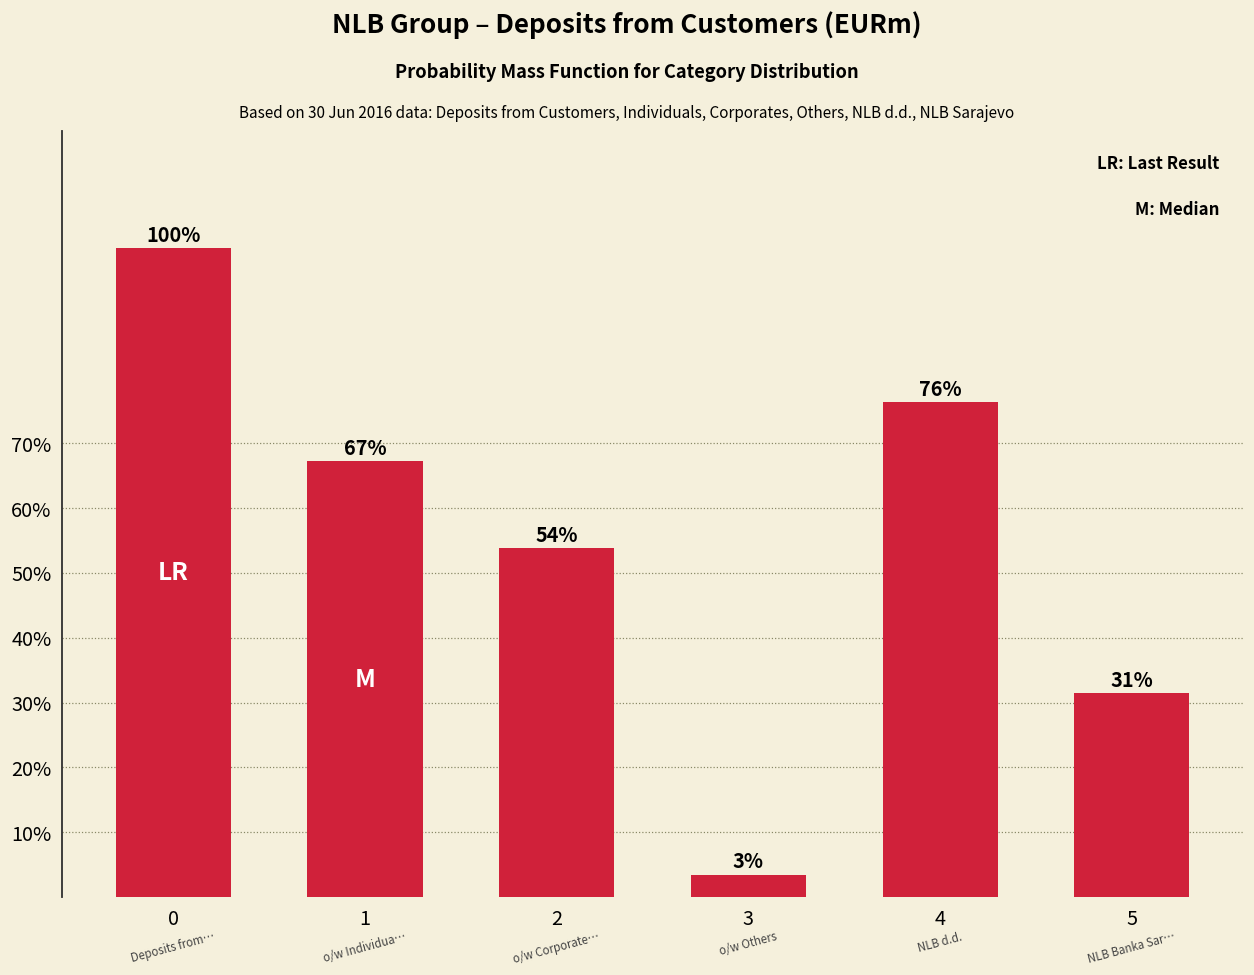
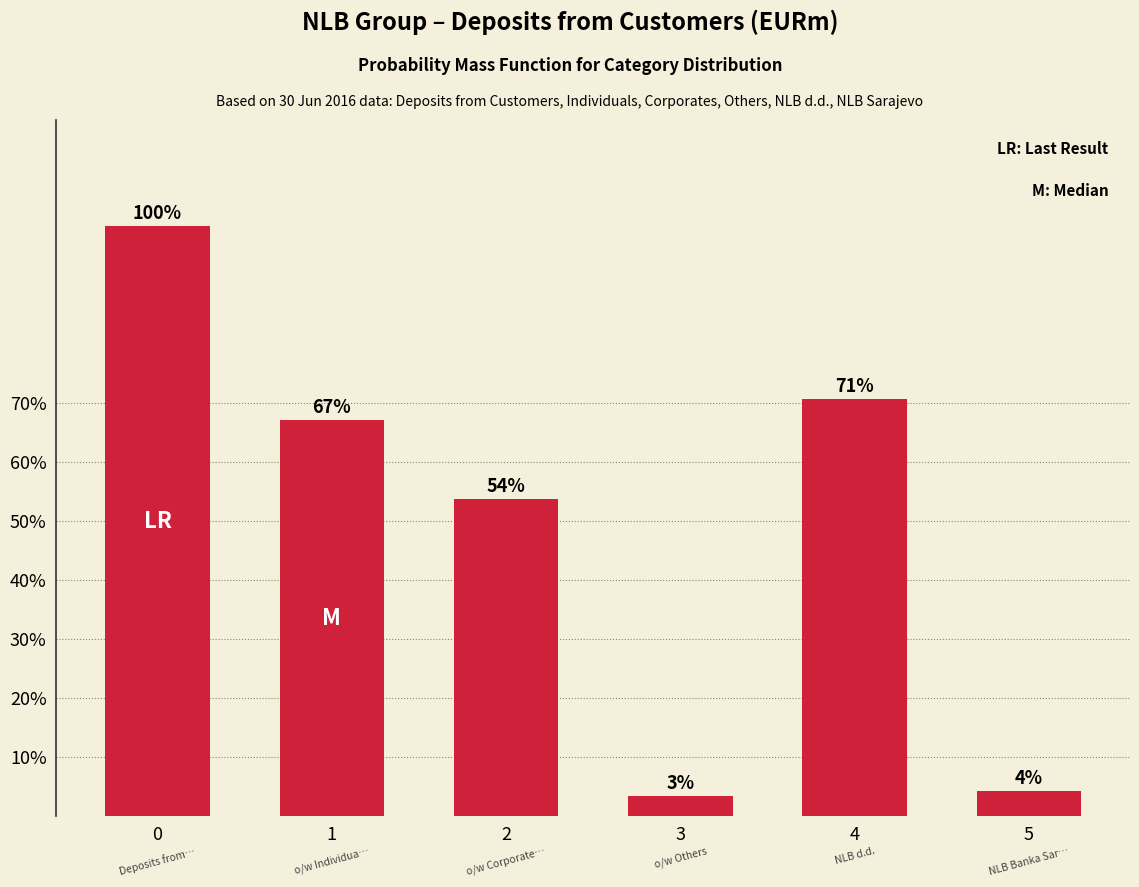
4: 76% -> 71%
5: 31% -> 4%
